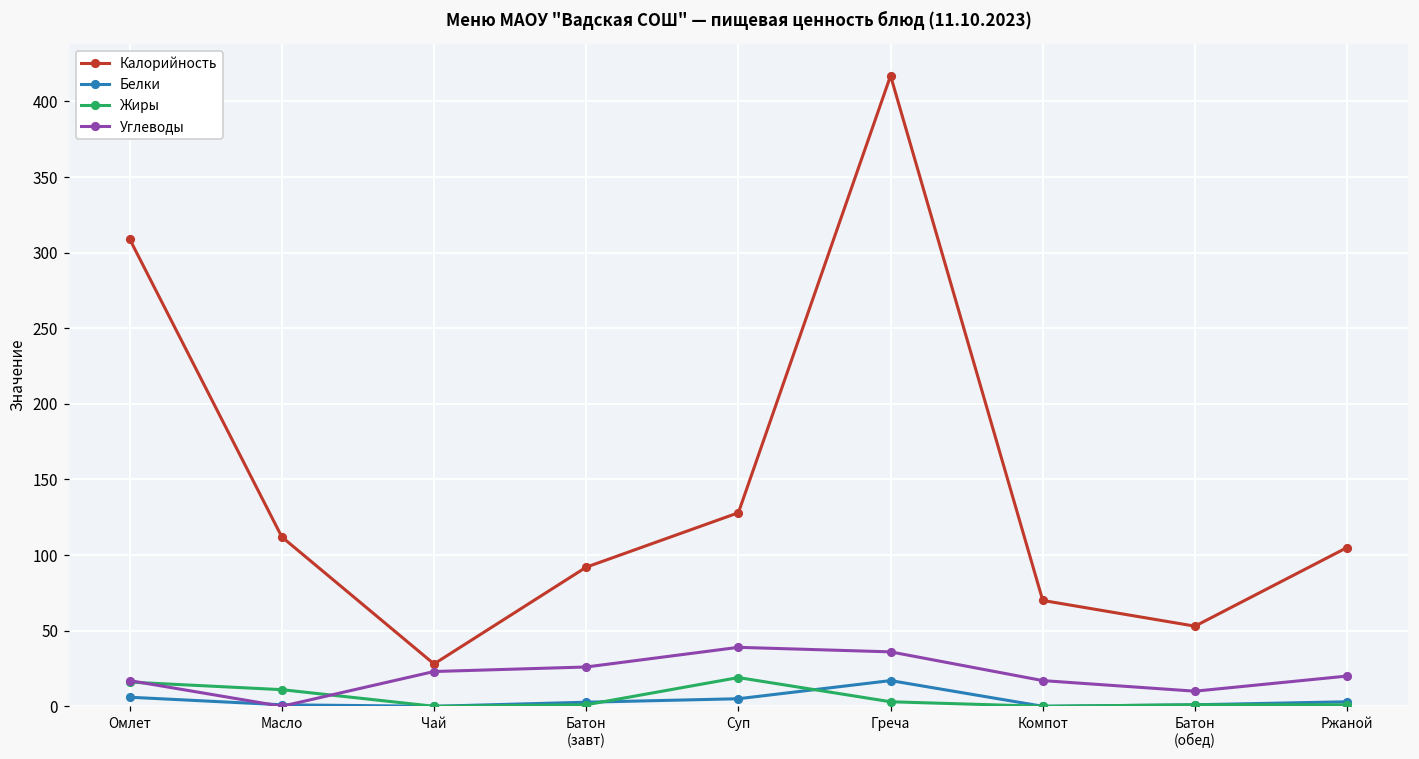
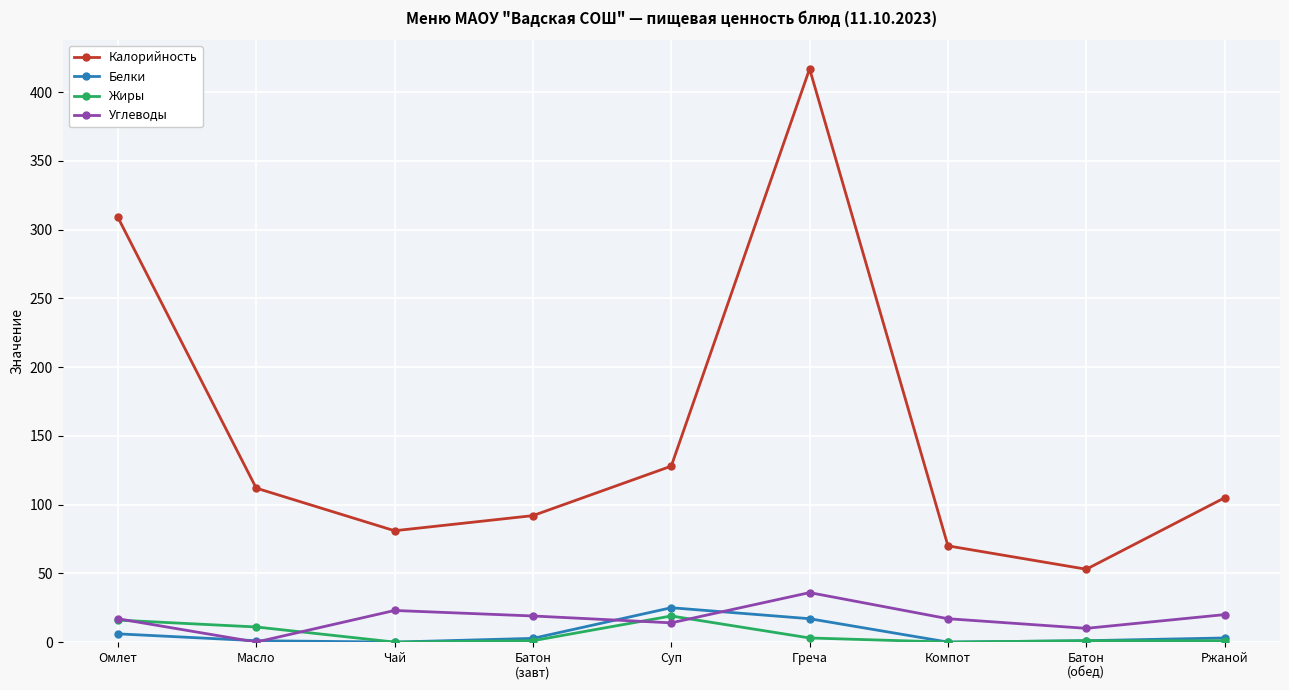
Калорийность, Чай: 28 -> 81
Углеводы, Батон (завт): 26 -> 19
Белки, Суп: 5 -> 25
Углеводы, Суп: 39 -> 14
